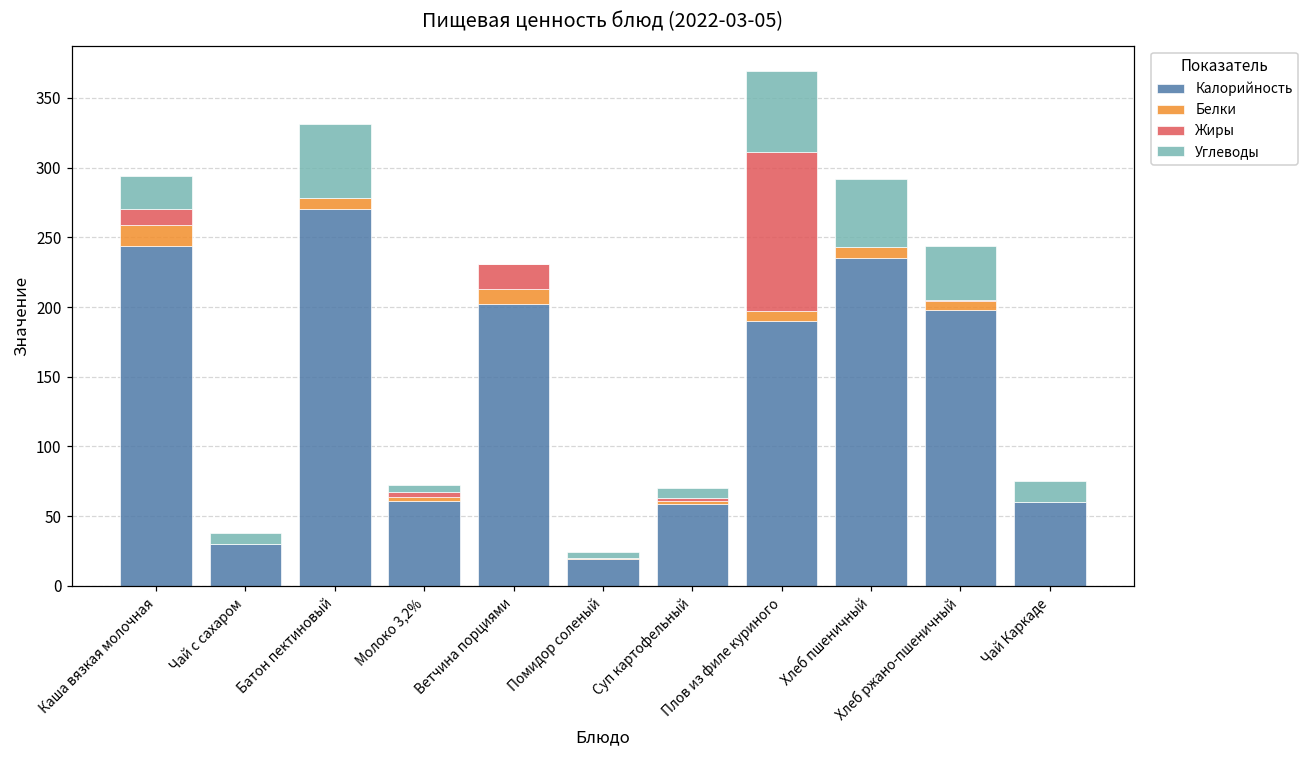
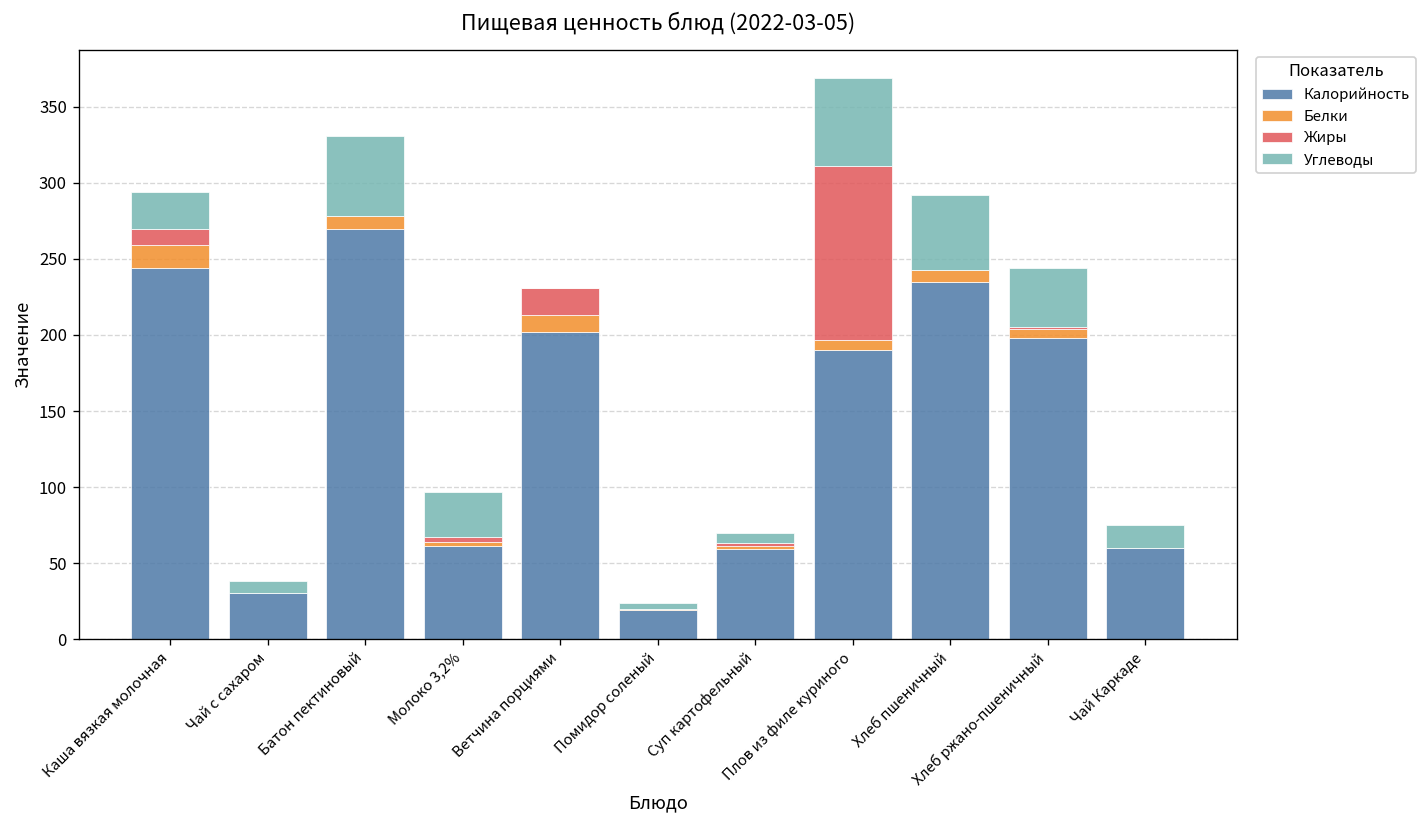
Углеводы, Молоко 3,2%: 5 -> 30
